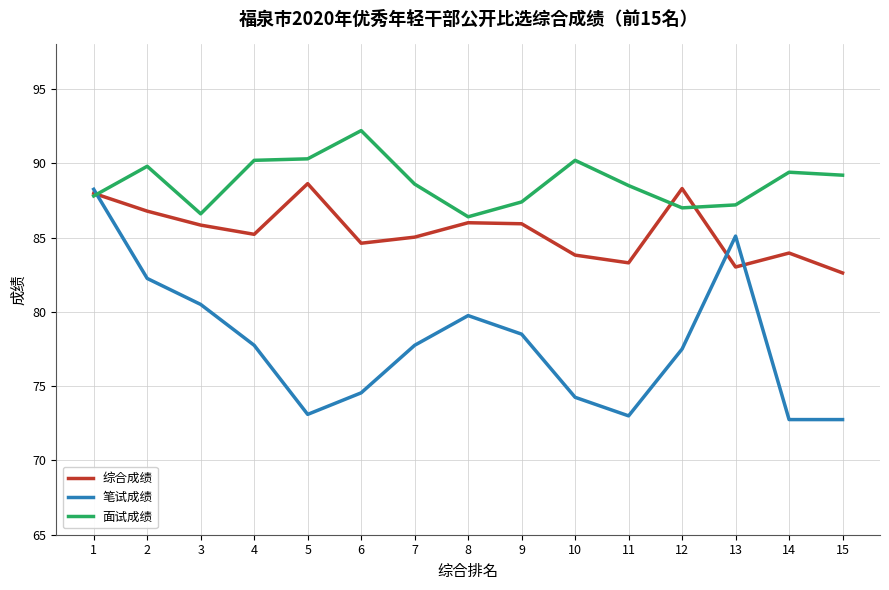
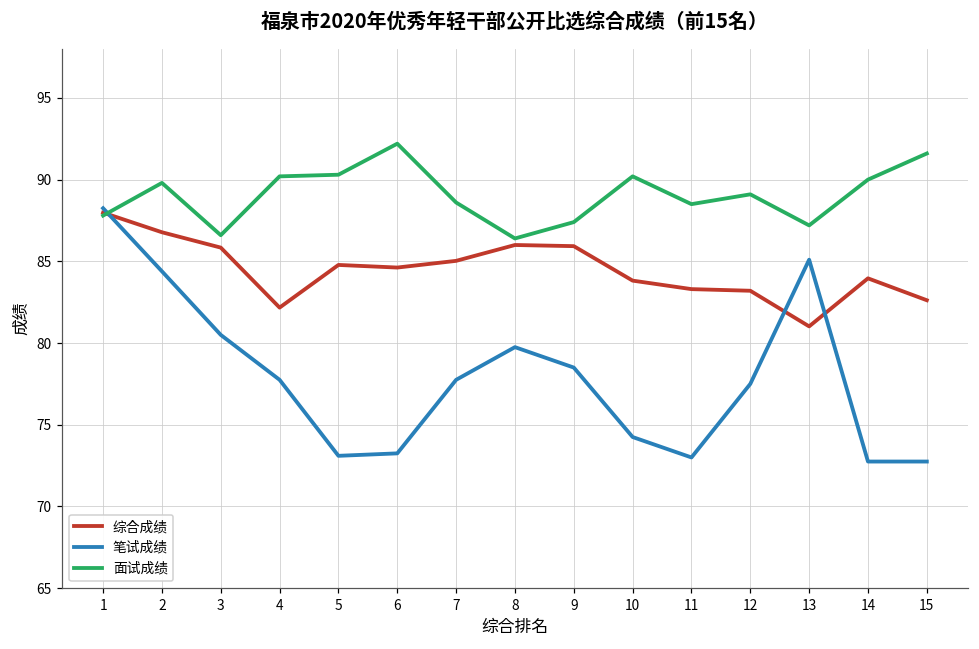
笔试成绩, 2: 82.3 -> 84.4
综合成绩, 4: 85.2 -> 82.2
综合成绩, 5: 88.6 -> 84.8
笔试成绩, 6: 74.6 -> 73.3
综合成绩, 12: 88.3 -> 83.2
面试成绩, 12: 87.0 -> 89.1
综合成绩, 13: 83.0 -> 81.0
面试成绩, 14: 89.4 -> 90.0
面试成绩, 15: 89.2 -> 91.6
